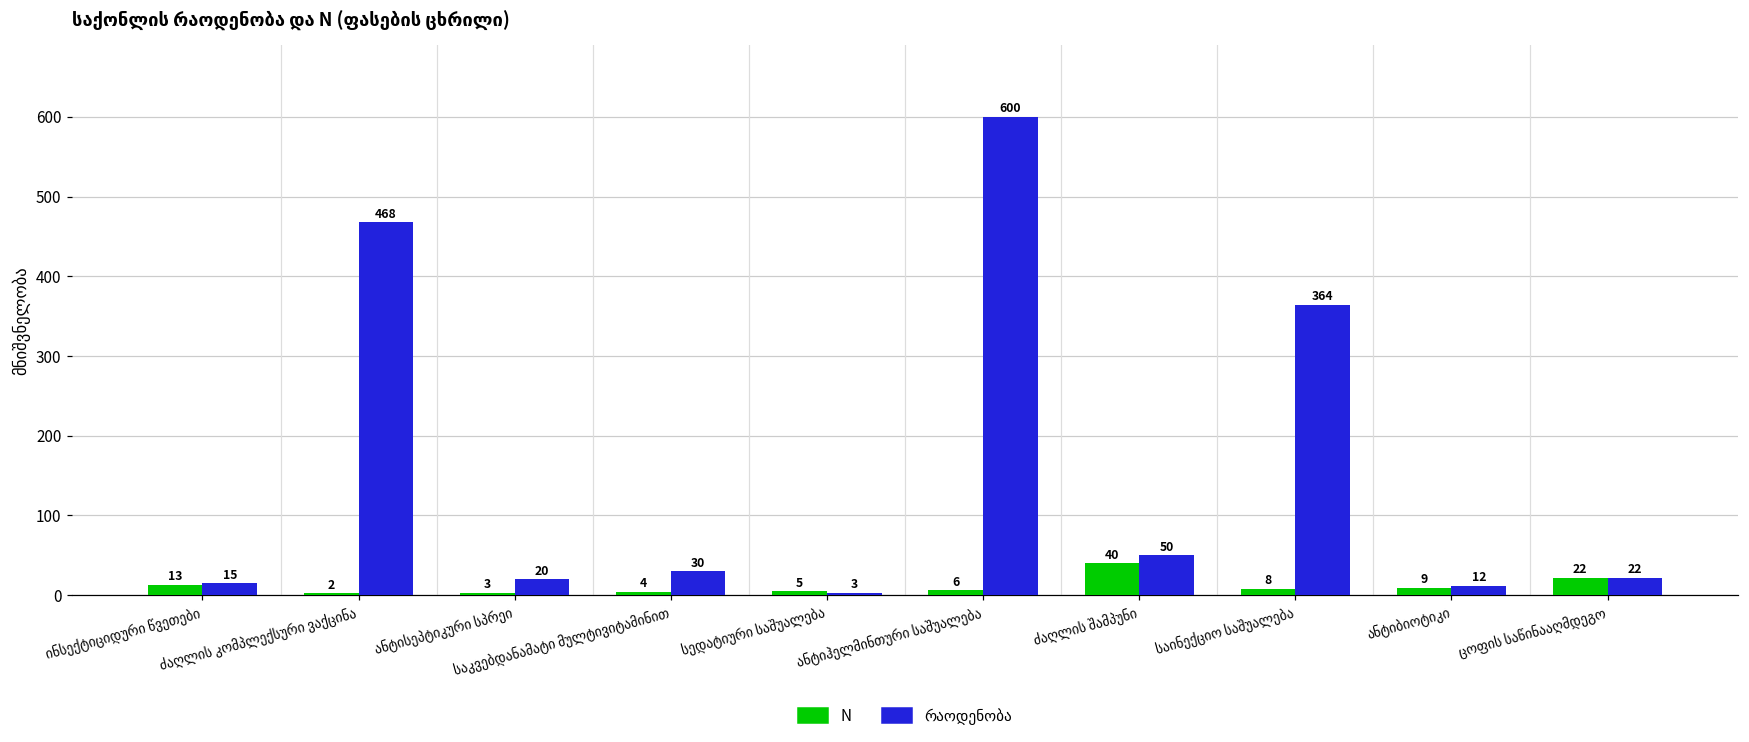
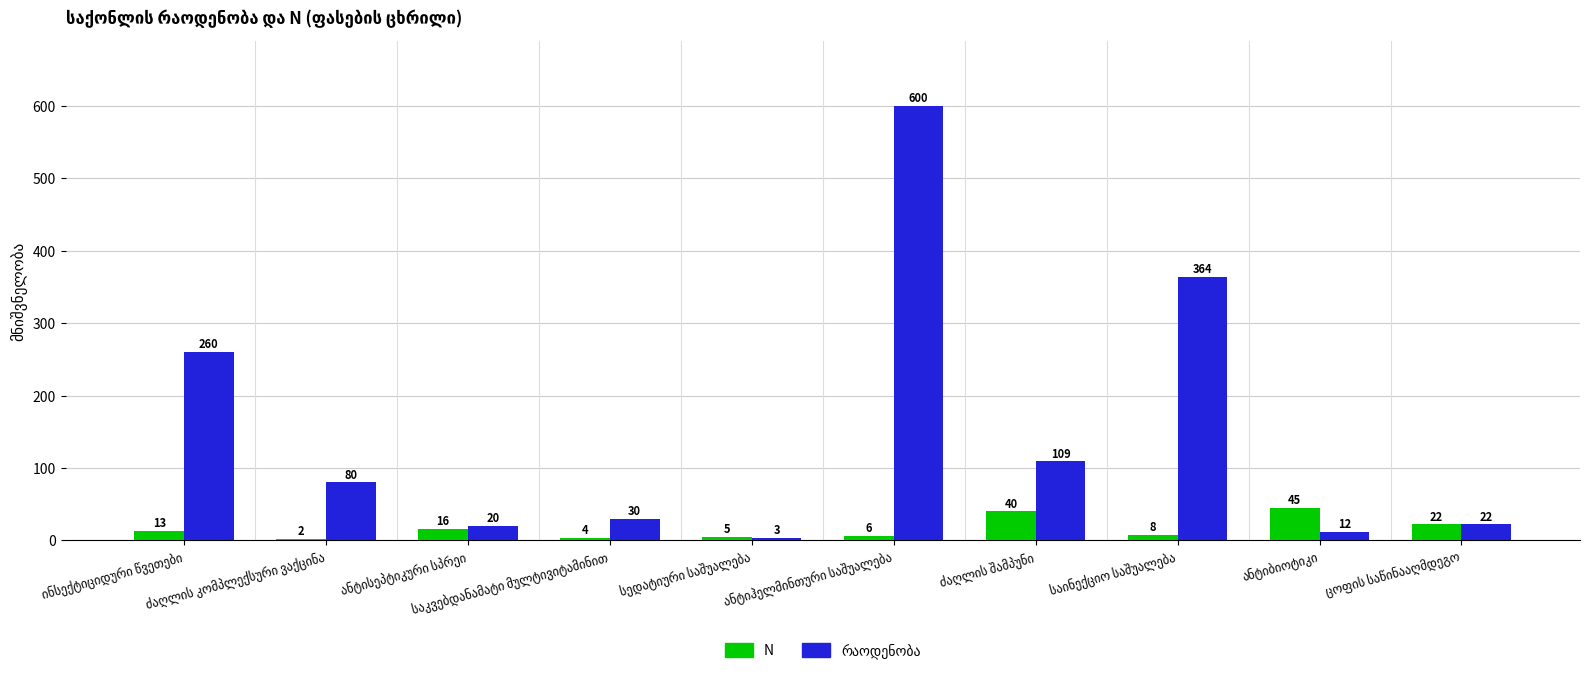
რაოდენობა, ინსექტიციდური წვეთები: 15 -> 260
რაოდენობა, ძაღლის კომპლექსური ვაქცინა: 468 -> 80
N, ანტისეპტიკური სპრეი: 3 -> 16
რაოდენობა, ძაღლის შამპუნი: 50 -> 109
N, ანტიბიოტიკი: 9 -> 45
